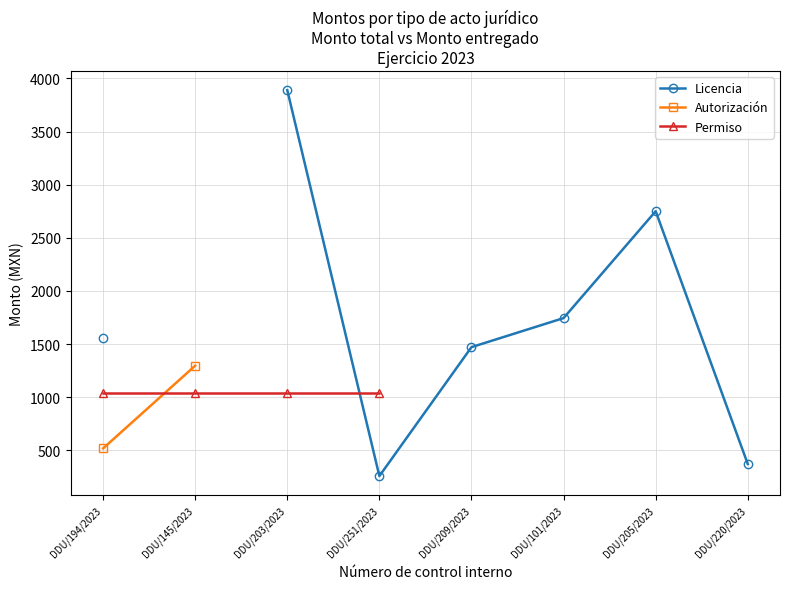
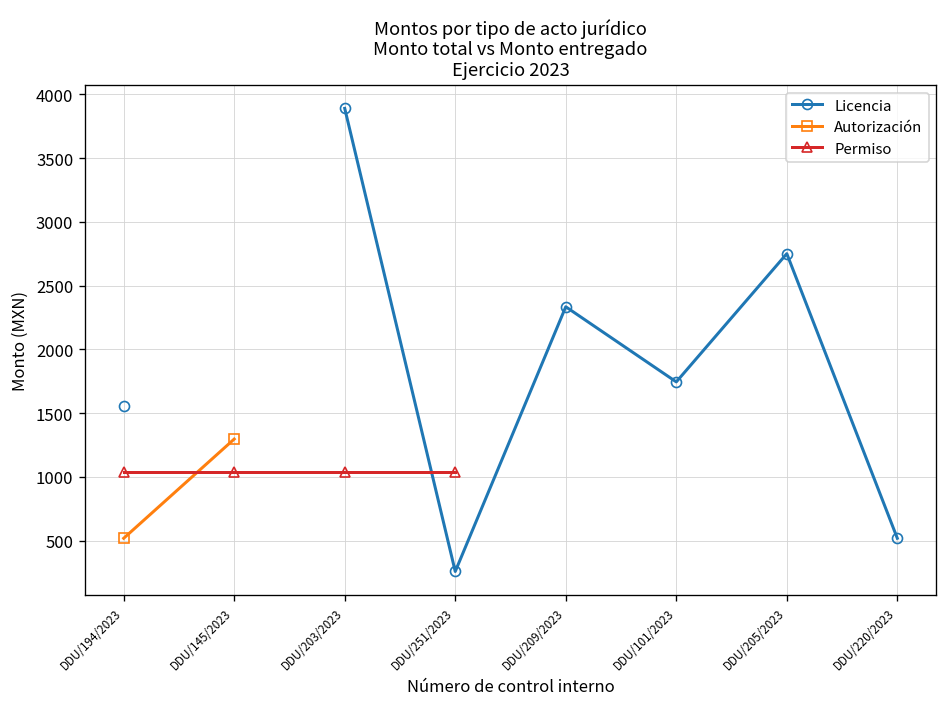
Licencia, DDU/209/2023: 1470 -> 2330
Licencia, DDU/220/2023: 370 -> 520
